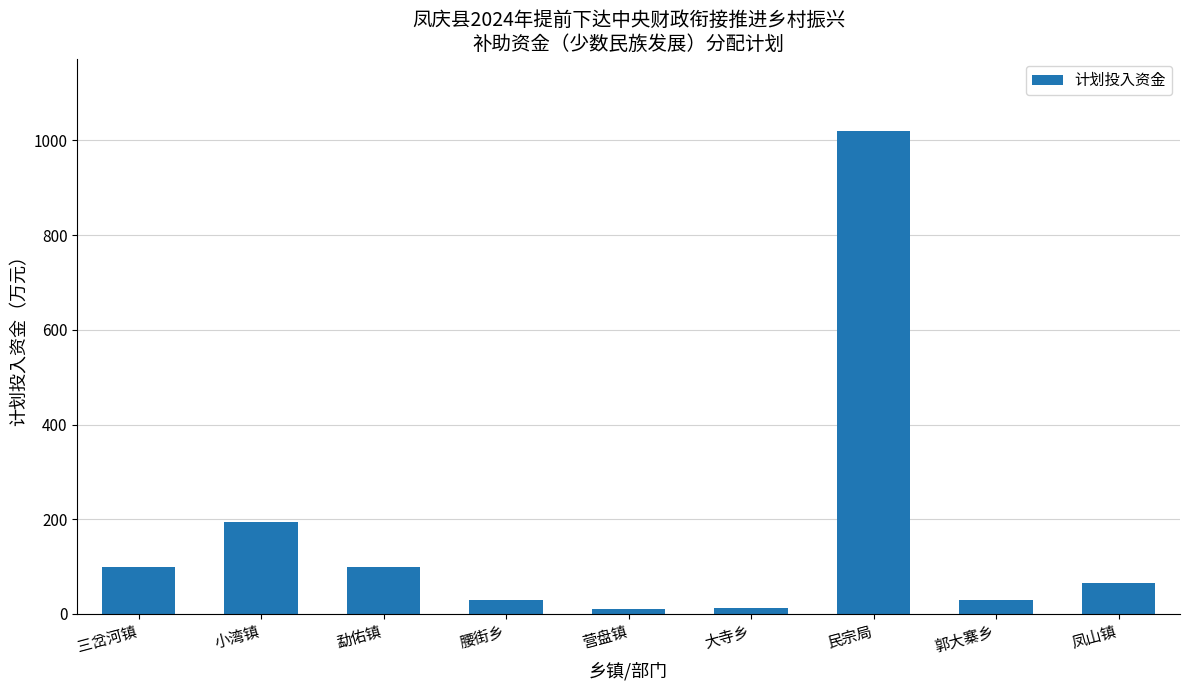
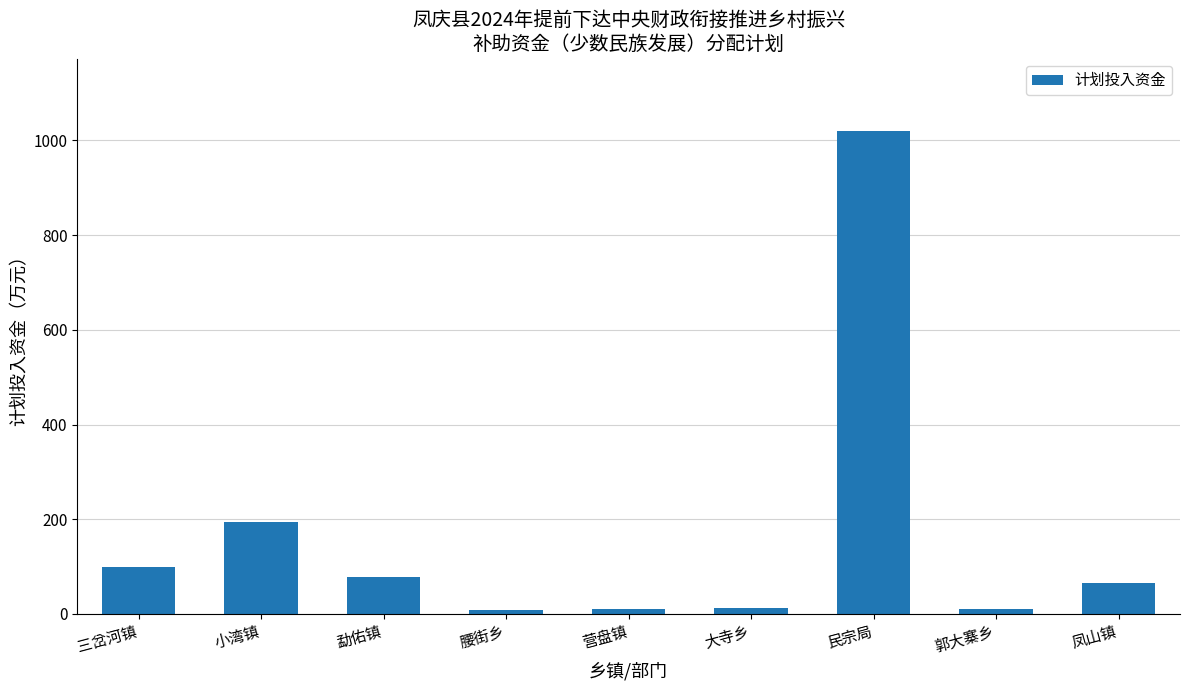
勐佑镇: 100 -> 80
腰街乡: 30 -> 10
郭大寨乡: 30 -> 10
